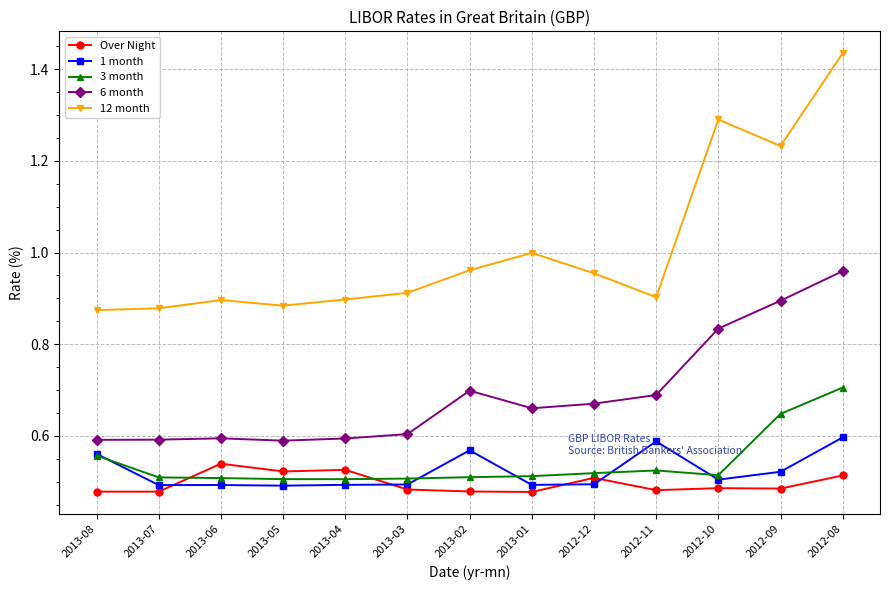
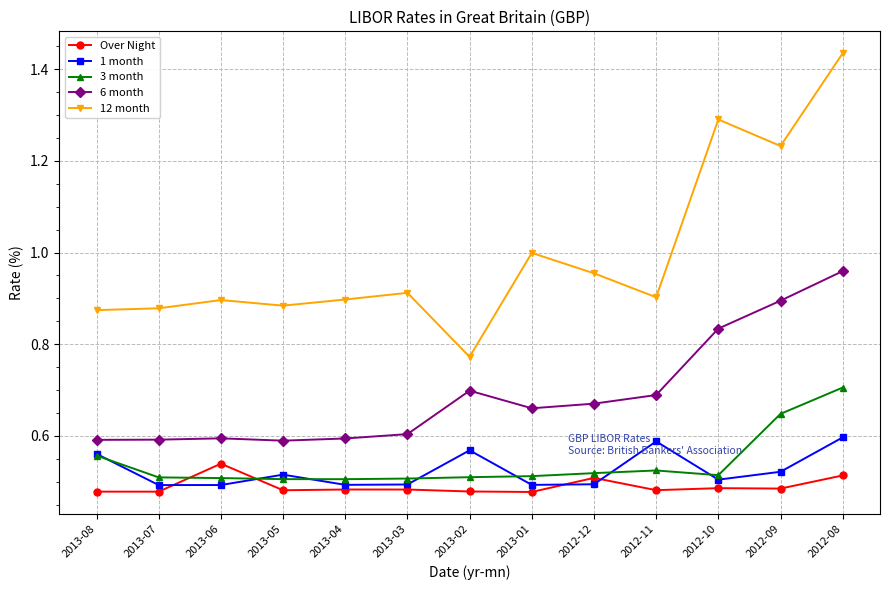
Over Night, 2013-05: 0.52 -> 0.48
1 month, 2013-05: 0.49 -> 0.52
Over Night, 2013-04: 0.53 -> 0.48
12 month, 2013-02: 0.96 -> 0.77
